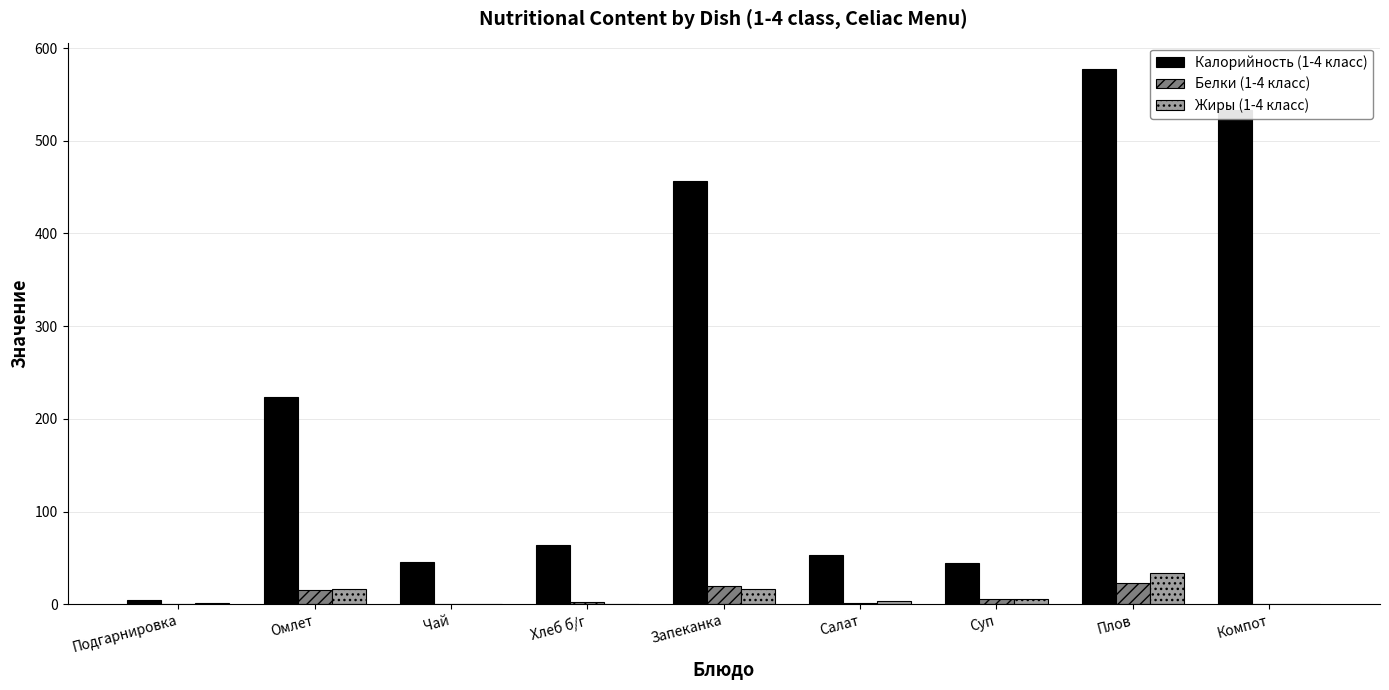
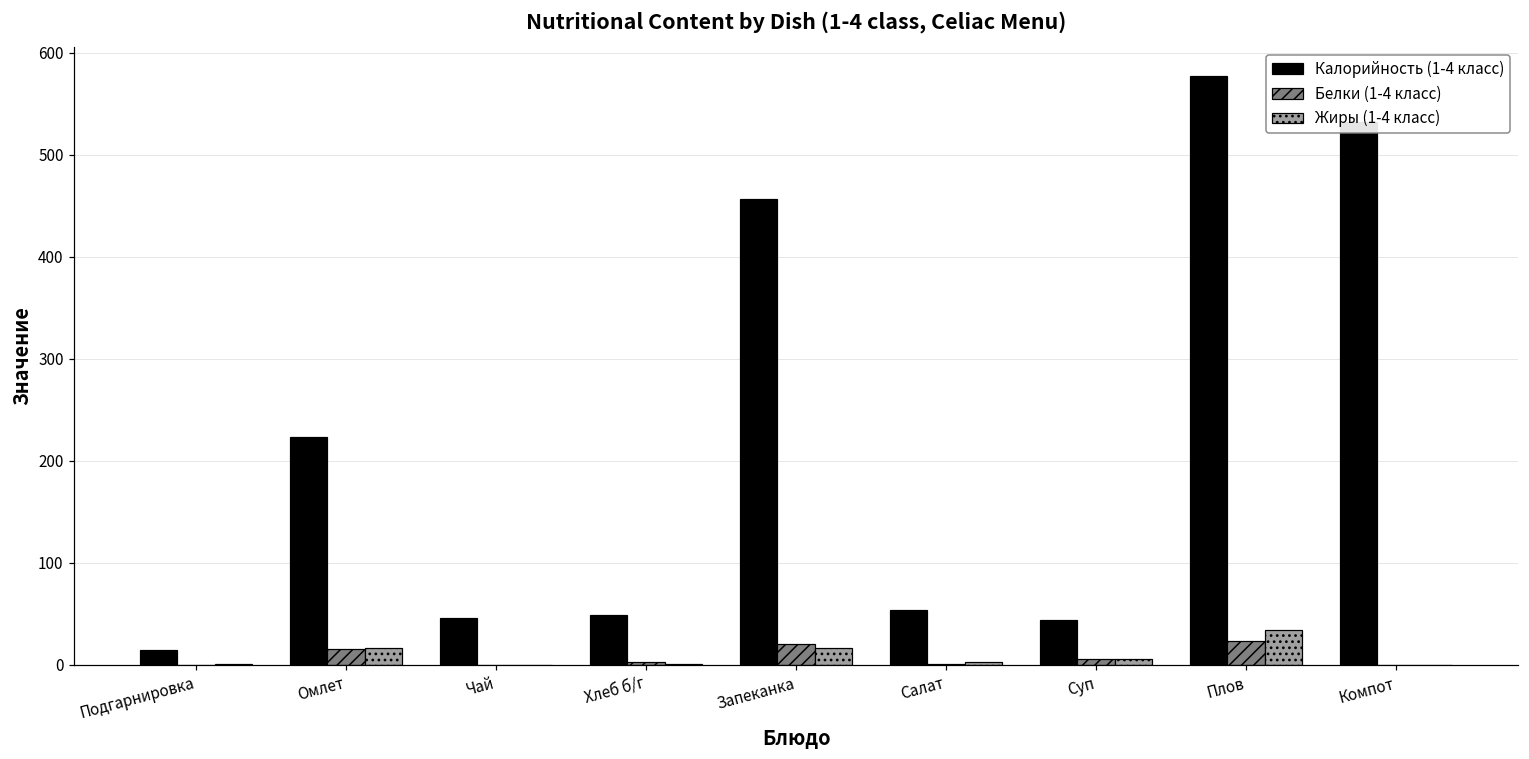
Калорийность (1-4 класс), Подгарнировка: 5 -> 14
Калорийность (1-4 класс), Хлеб б/г: 60 -> 50
